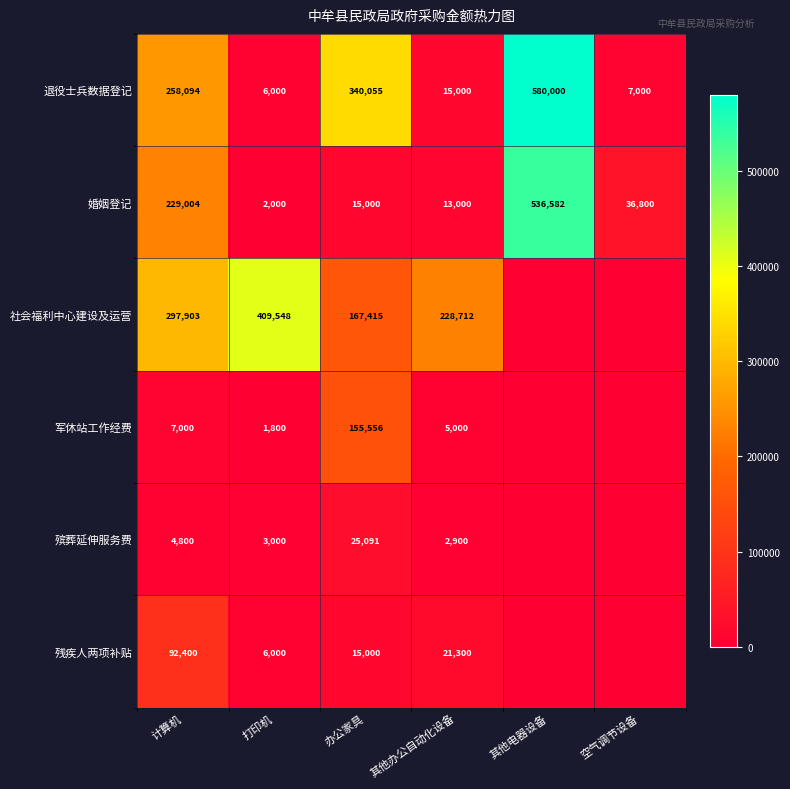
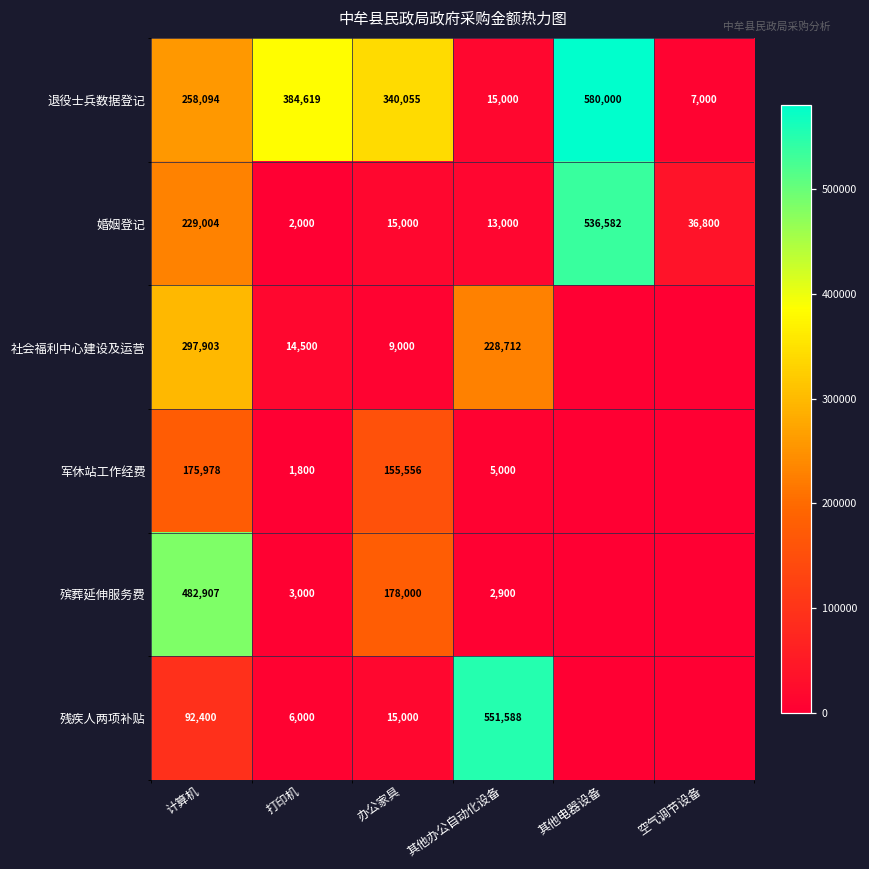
退役士兵数据登记, 打印机: 6,000 -> 384,619
社会福利中心建设及运营, 打印机: 409,548 -> 14,500
社会福利中心建设及运营, 办公家具: 167,415 -> 9,000
军休站工作经费, 计算机: 7,000 -> 175,978
殡葬延伸服务费, 计算机: 4,800 -> 482,907
殡葬延伸服务费, 办公家具: 25,091 -> 178,000
残疾人两项补贴, 其他办公自动化设备: 21,300 -> 551,588
